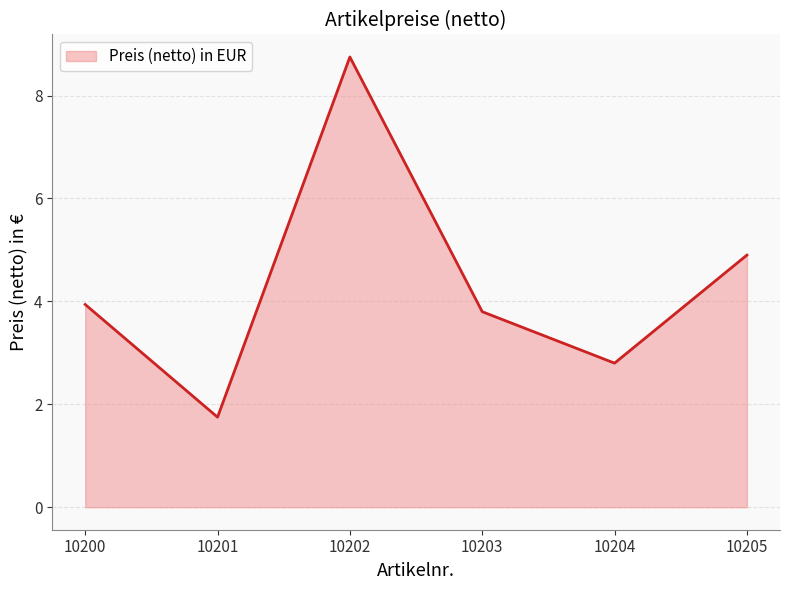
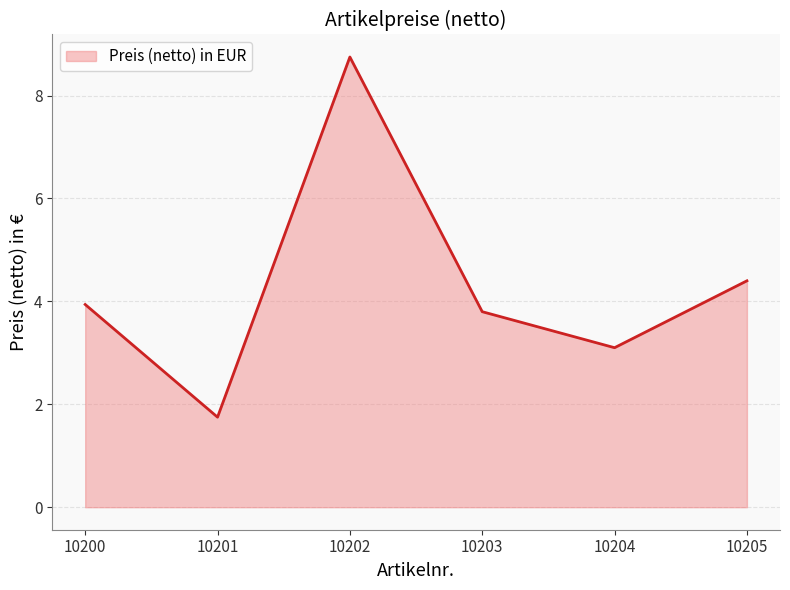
10204: 2.8 -> 3.1
10205: 4.9 -> 4.4
